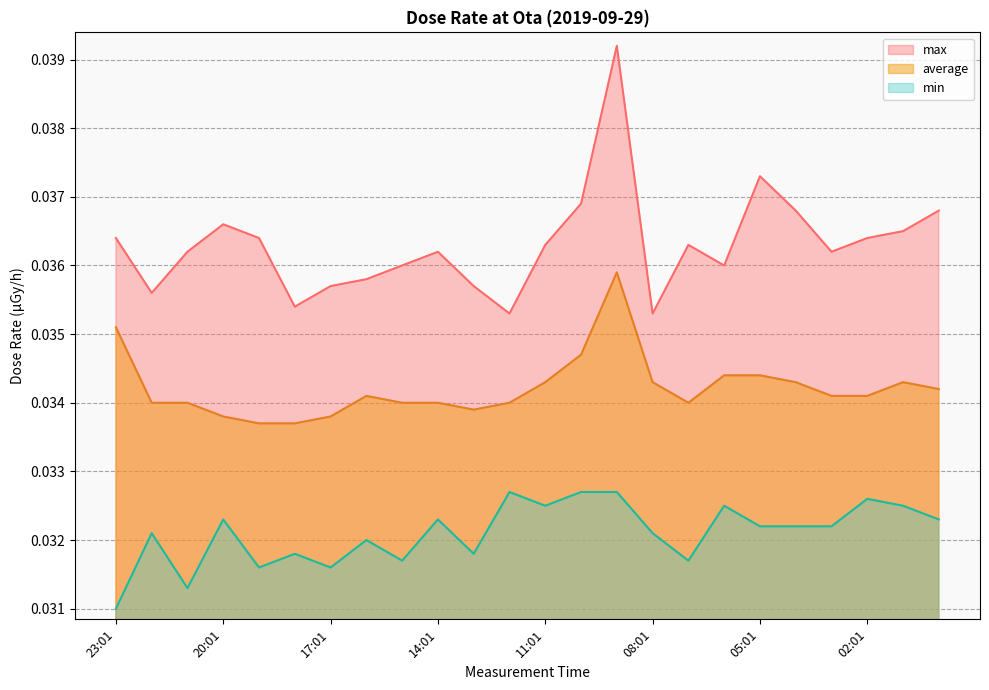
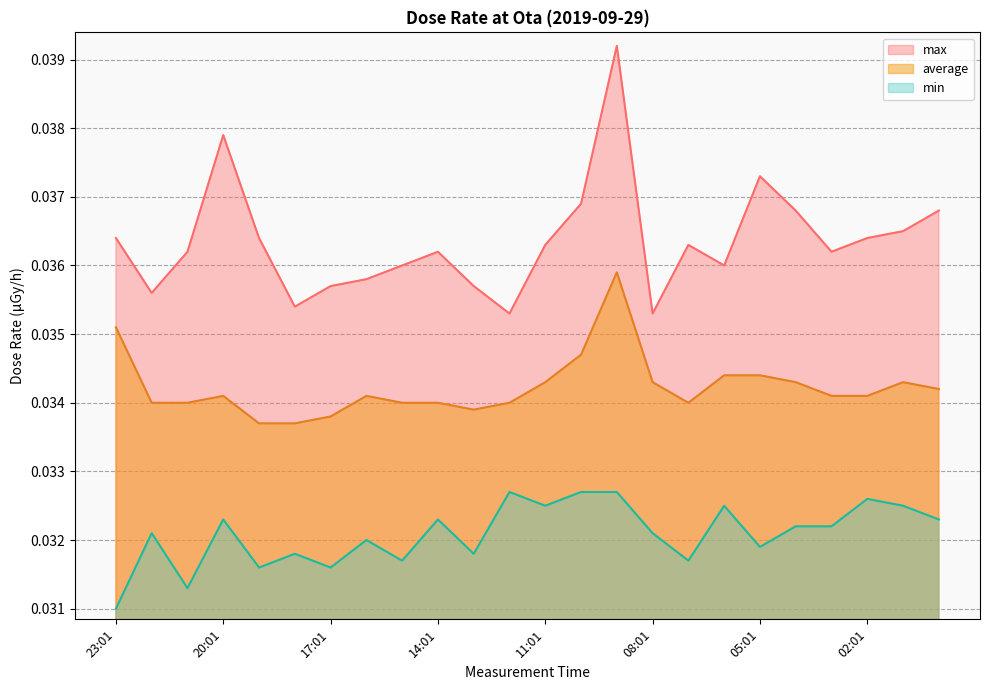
max, 20:01: 0.0366 -> 0.0379
average, 20:01: 0.0338 -> 0.0341
min, 05:01: 0.0322 -> 0.0319
